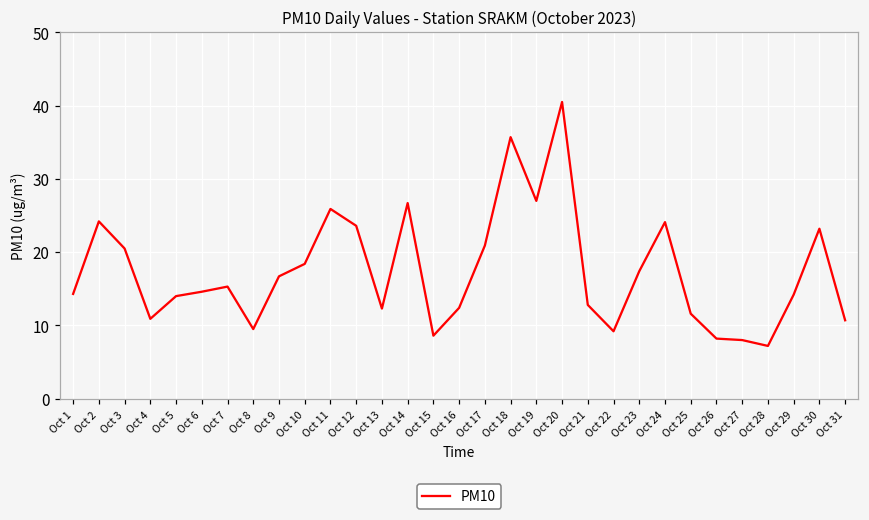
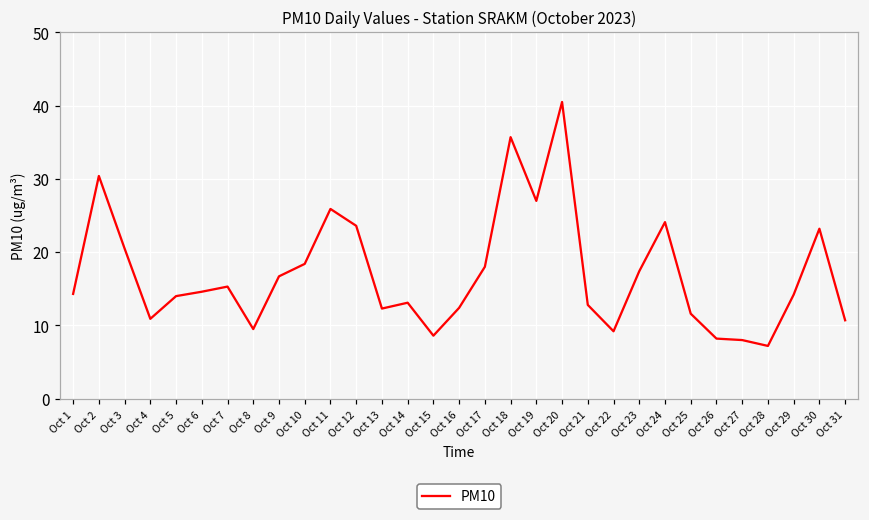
Oct 2: 24 -> 30
Oct 14: 27 -> 13
Oct 17: 21 -> 18
